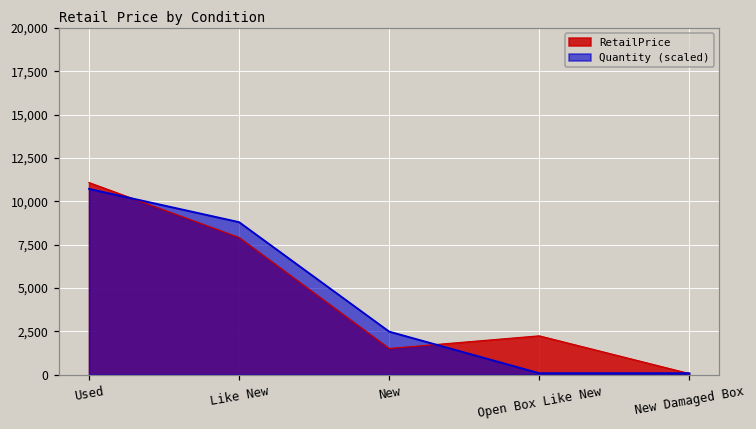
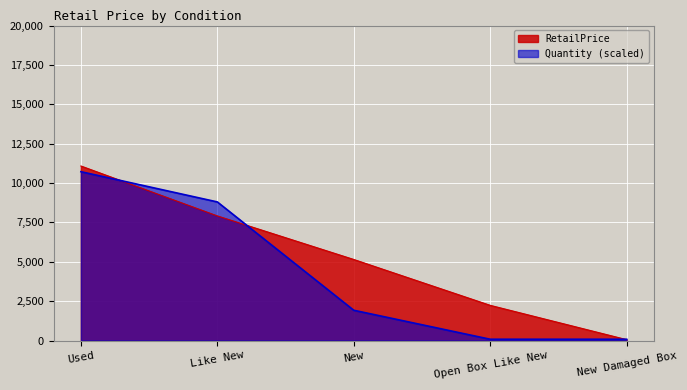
RetailPrice, New: 1,500 -> 5,100
Quantity (scaled), New: 2,500 -> 1,900
